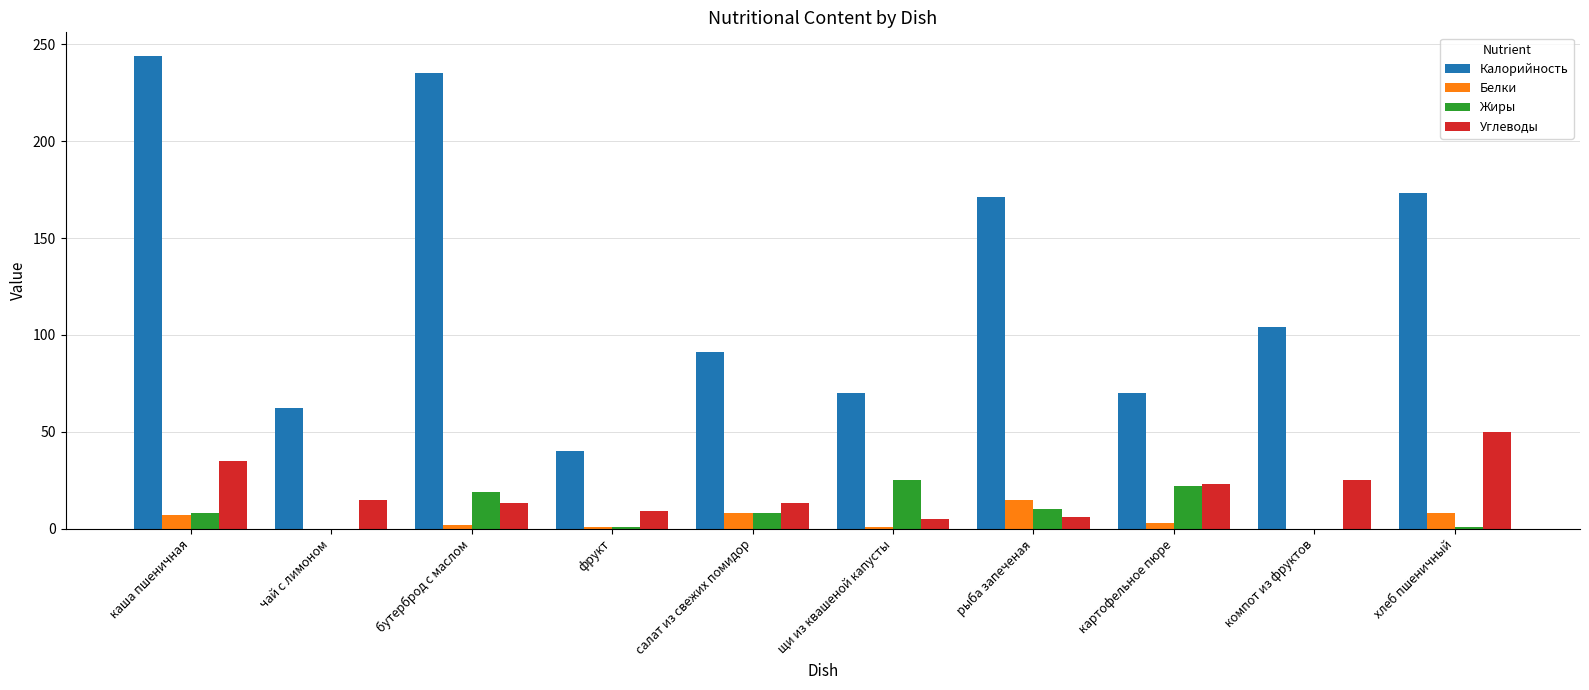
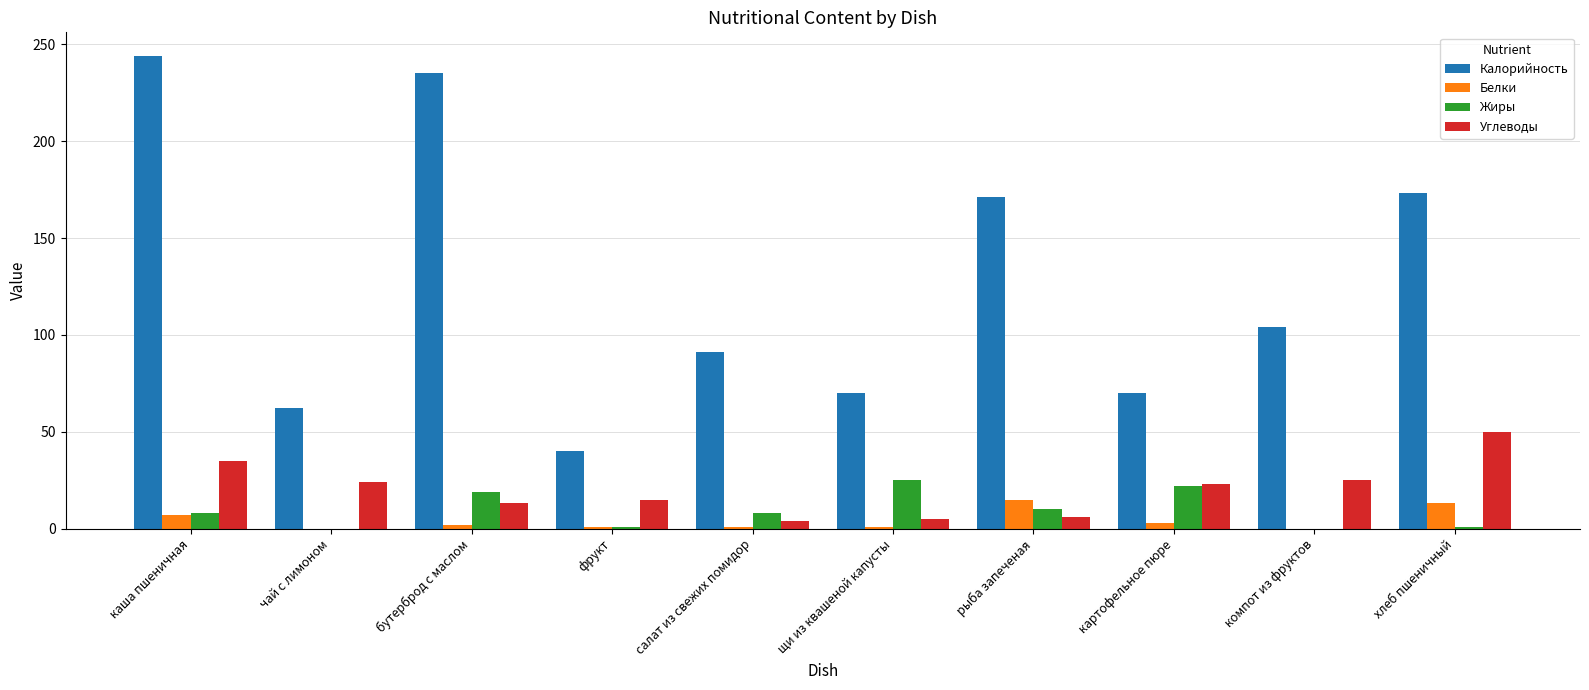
Углеводы, чай с лимоном: 15 -> 24
Углеводы, фрукт: 9 -> 15
Белки, салат из свежих помидор: 8 -> 1
Углеводы, салат из свежих помидор: 13 -> 4
Белки, хлеб пшеничный: 8 -> 13
